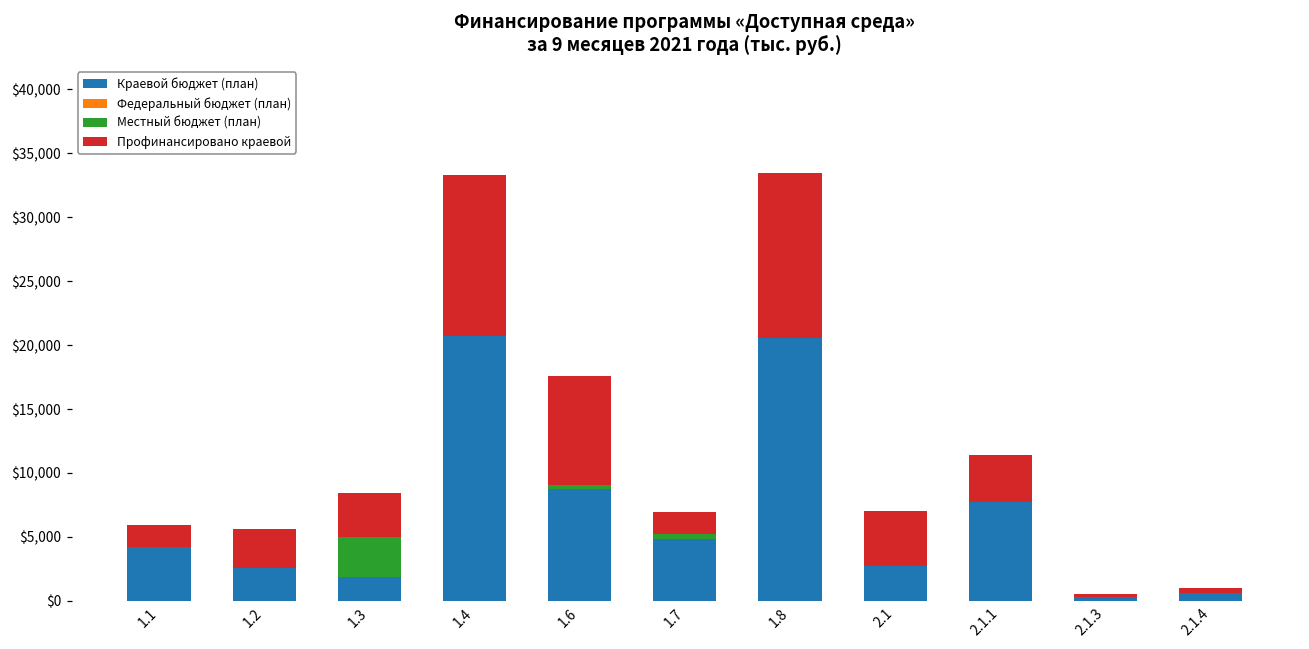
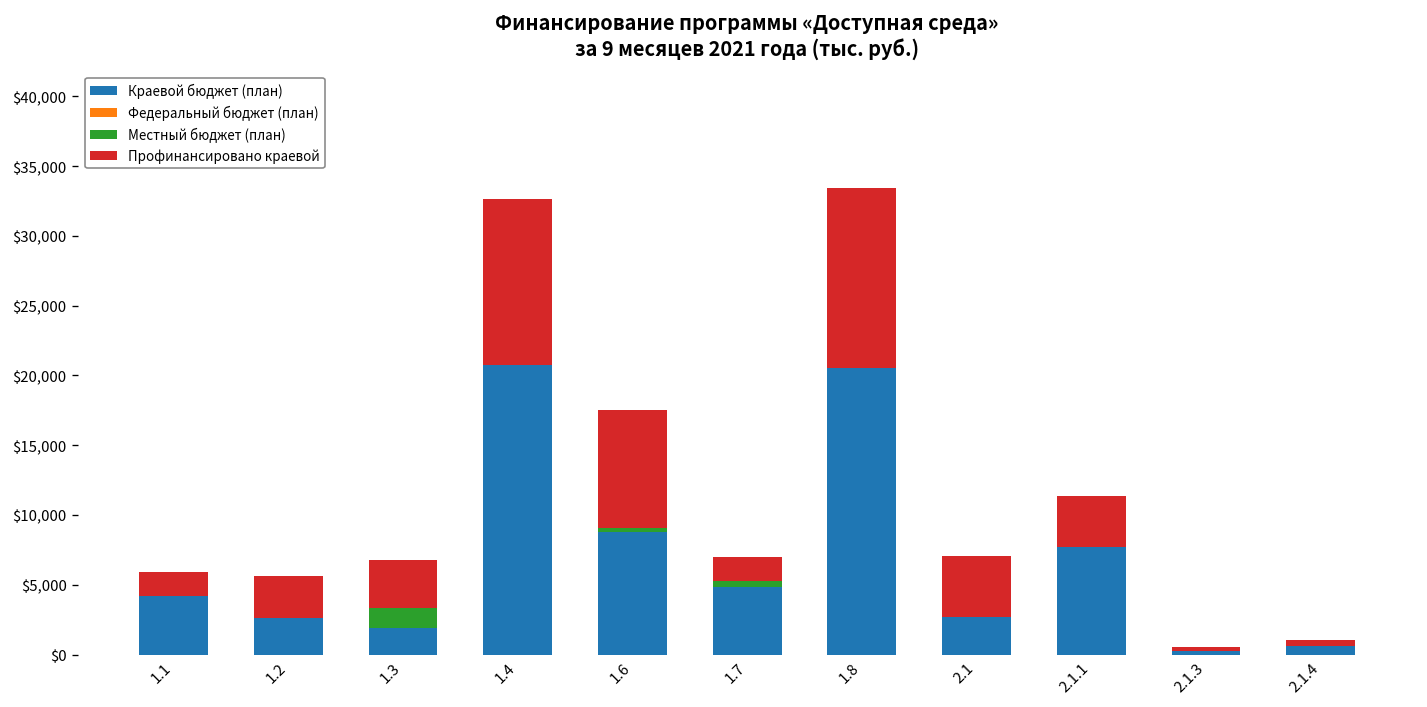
Местный бюджет (план), 1.3: $3,100 -> $1,500
Профинансировано краевой, 1.4: $12,600 -> $11,900
